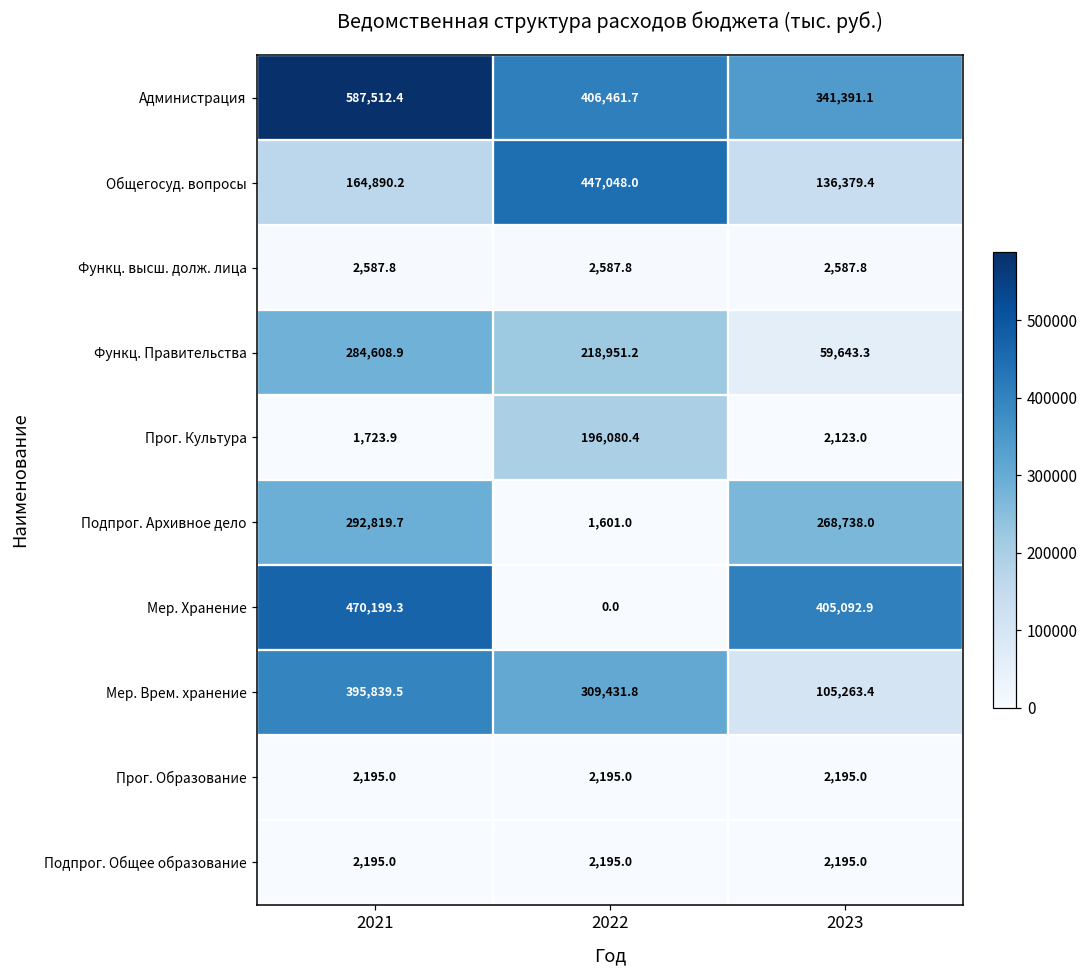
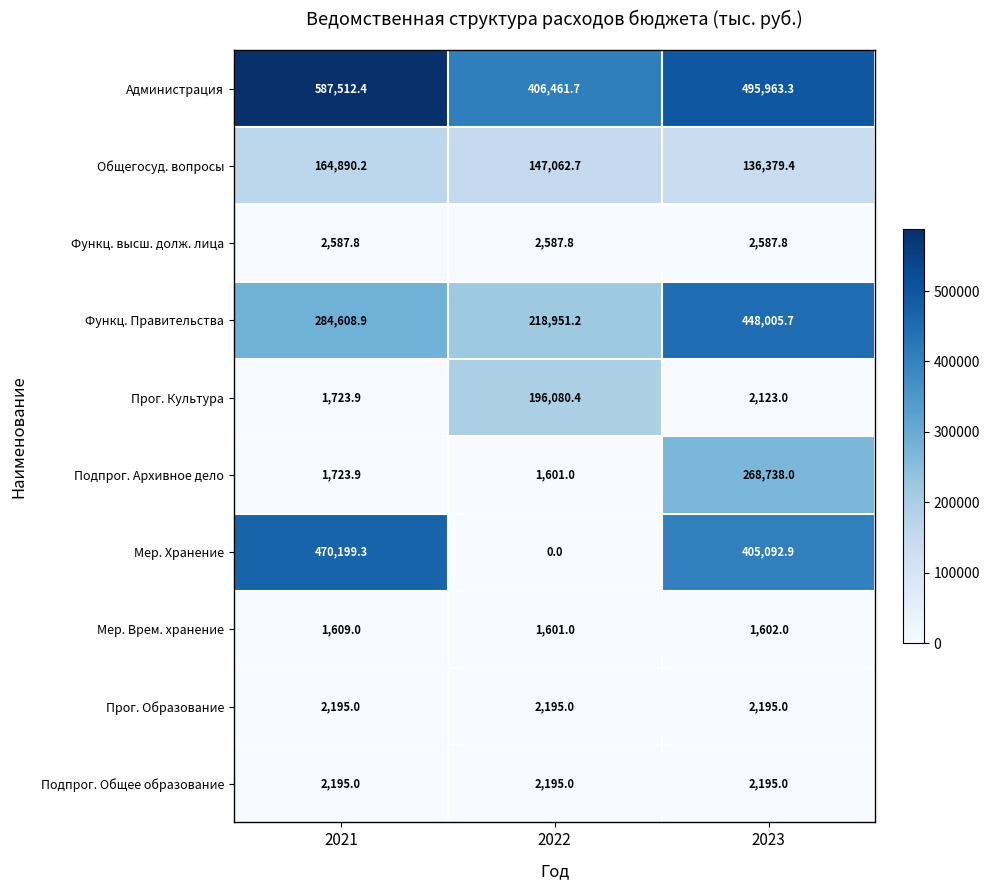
Администрация, 2023: 341,391.1 -> 495,963.3
Общегосуд. вопросы, 2022: 447,048.0 -> 147,062.7
Функц. Правительства, 2023: 59,643.3 -> 448,005.7
Подпрог. Архивное дело, 2021: 292,819.7 -> 1,723.9
Мер. Врем. хранение, 2021: 395,839.5 -> 1,609.0
Мер. Врем. хранение, 2022: 309,431.8 -> 1,601.0
Мер. Врем. хранение, 2023: 105,263.4 -> 1,602.0
